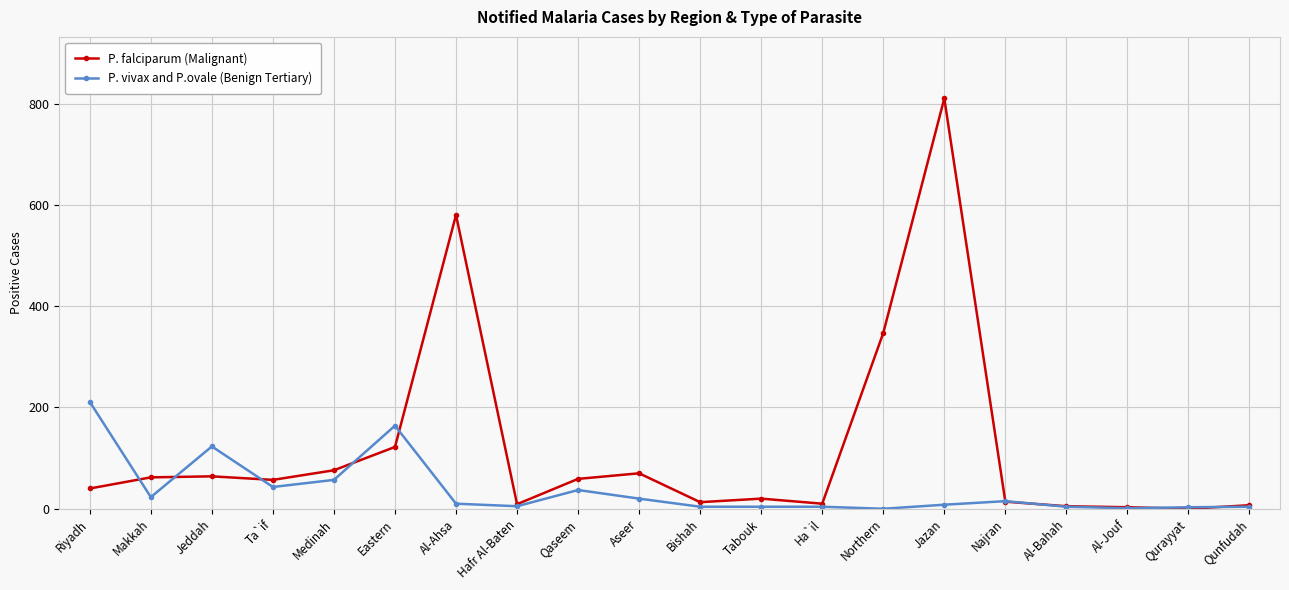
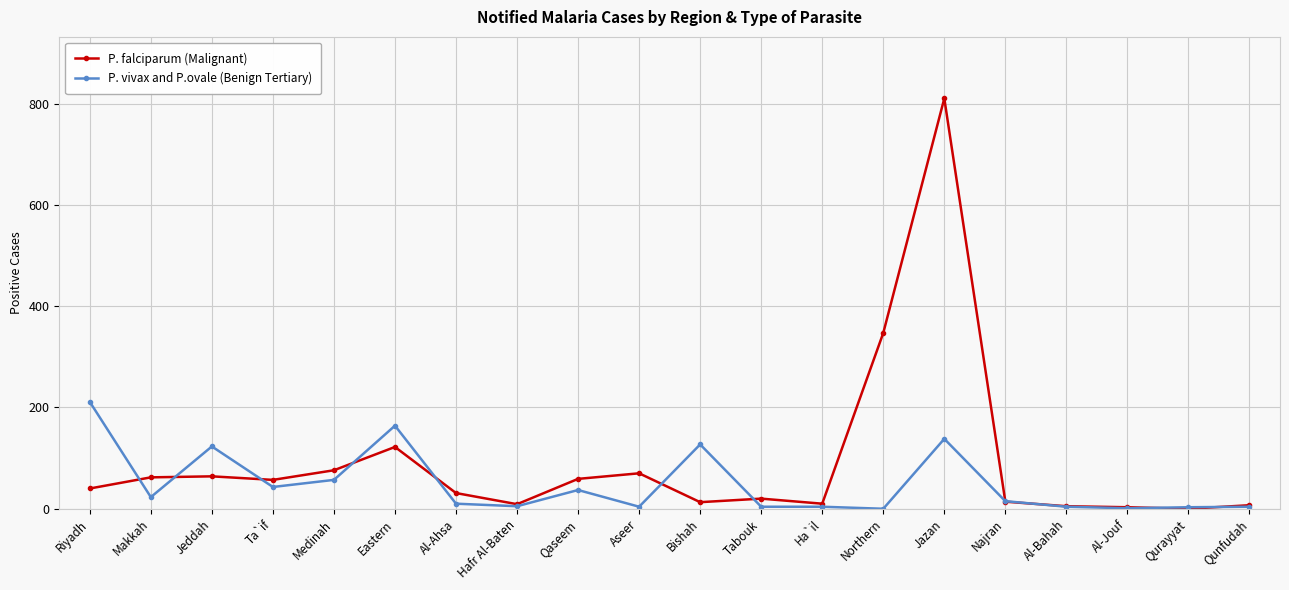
P. falciparum (Malignant), Al-Ahsa: 580 -> 30
P. vivax and P.ovale (Benign Tertiary), Aseer: 20 -> 0
P. vivax and P.ovale (Benign Tertiary), Bishah: 0 -> 130
P. vivax and P.ovale (Benign Tertiary), Jazan: 10 -> 140
